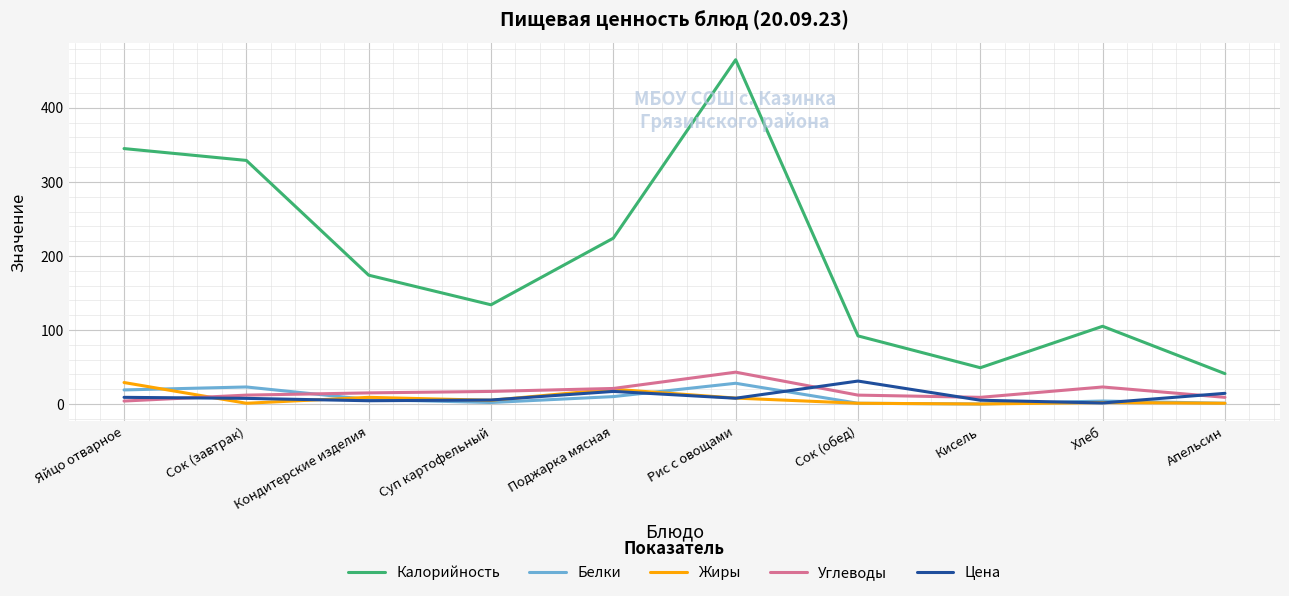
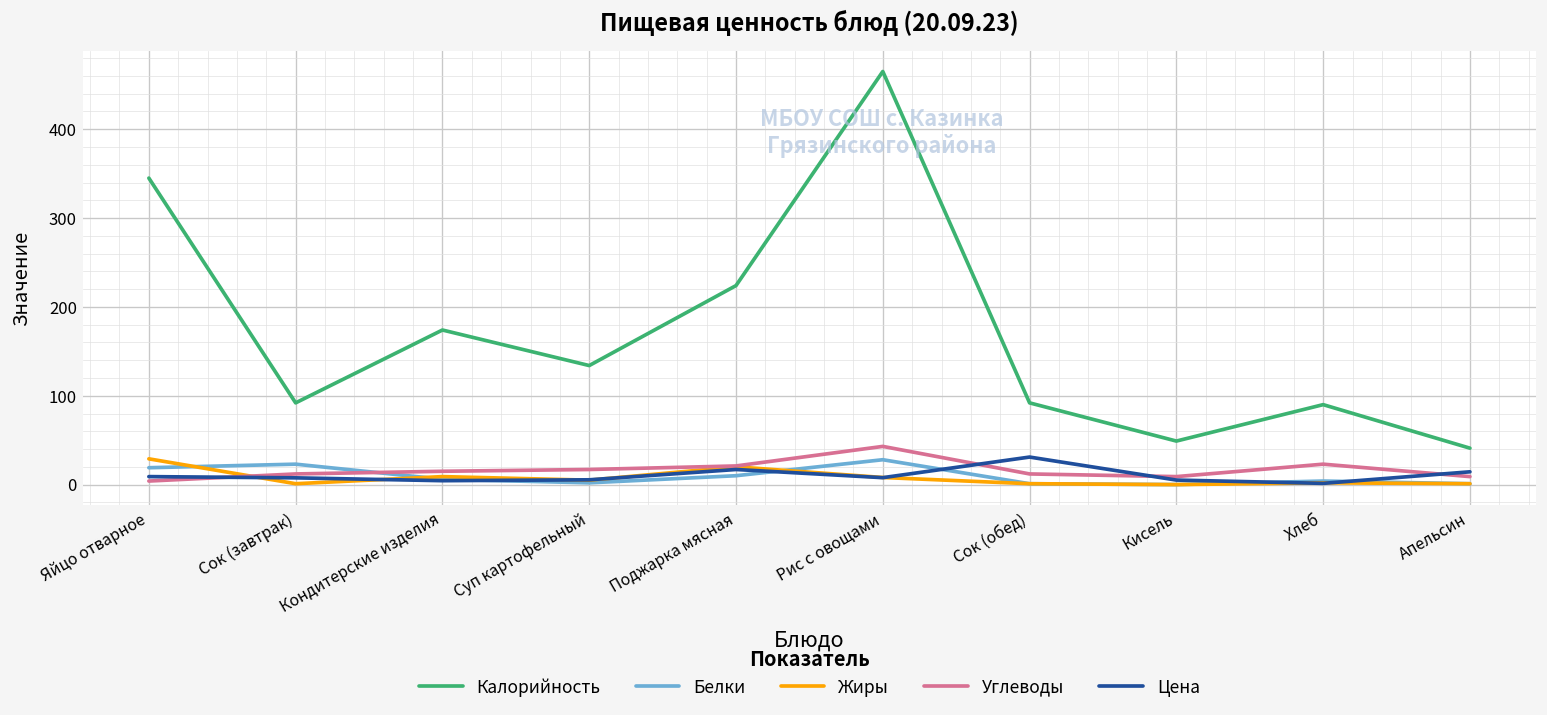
Калорийность, Сок (завтрак): 330 -> 90
Калорийность, Хлеб: 110 -> 90
